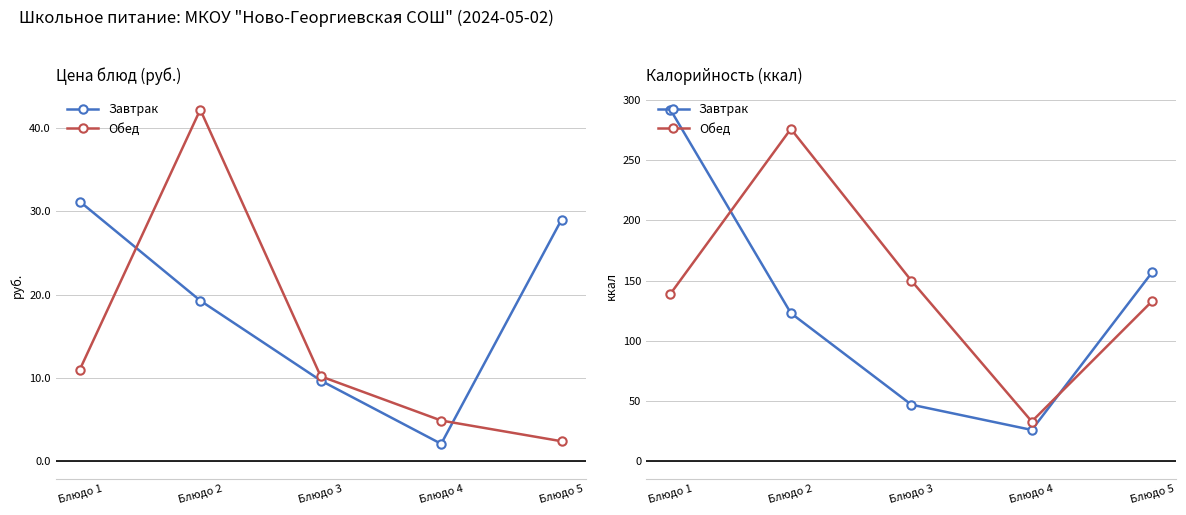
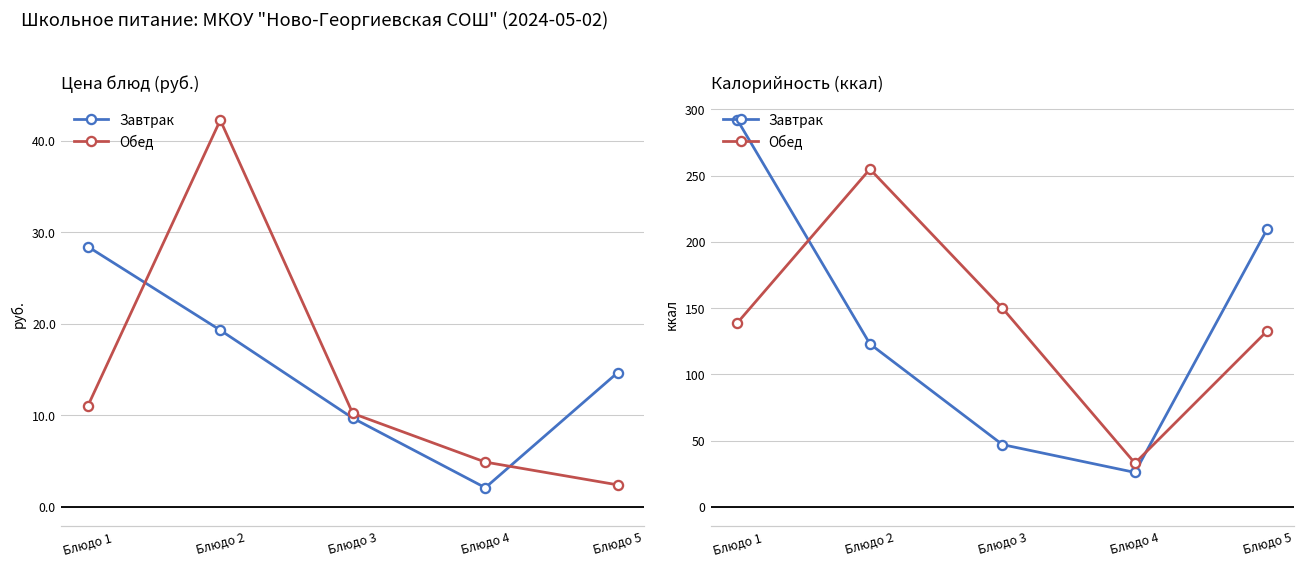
Цена блюд (руб.), Завтрак, Блюдо 1: 31 -> 28
Цена блюд (руб.), Завтрак, Блюдо 5: 29 -> 15
Калорийность (ккал), Обед, Блюдо 2: 276 -> 255
Калорийность (ккал), Завтрак, Блюдо 5: 157 -> 210
